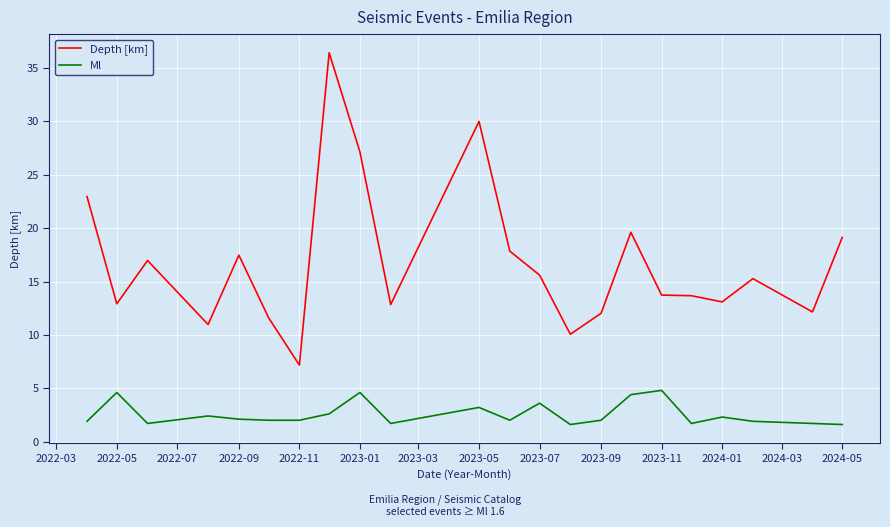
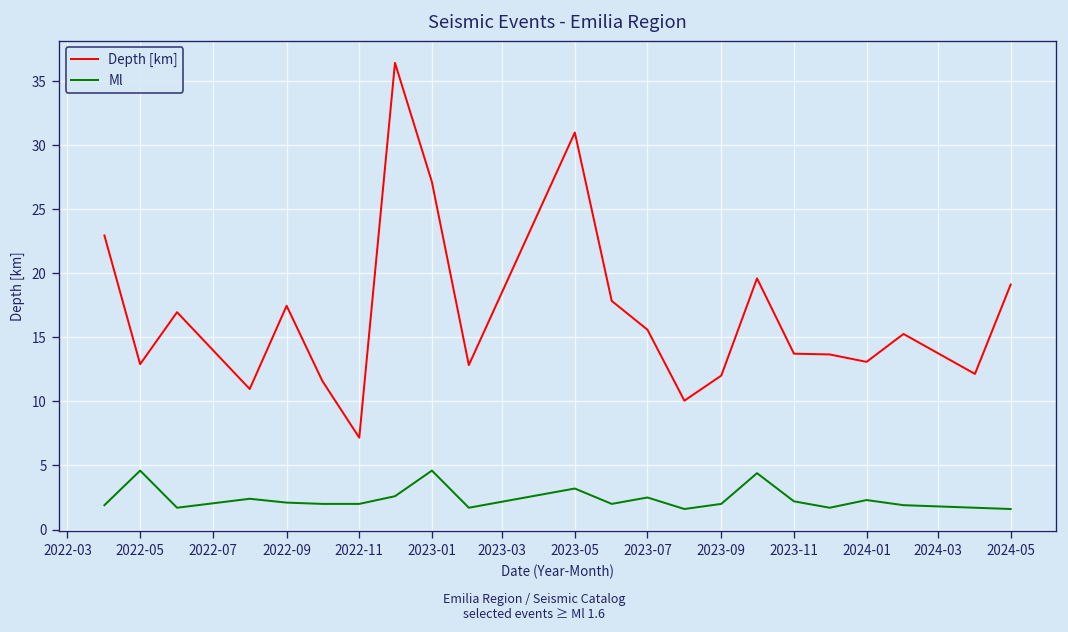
Depth [km], 2023-05: 30 -> 31
Ml, 2023-07: 3.6 -> 2.5
Ml, 2023-11: 4.8 -> 2.2
